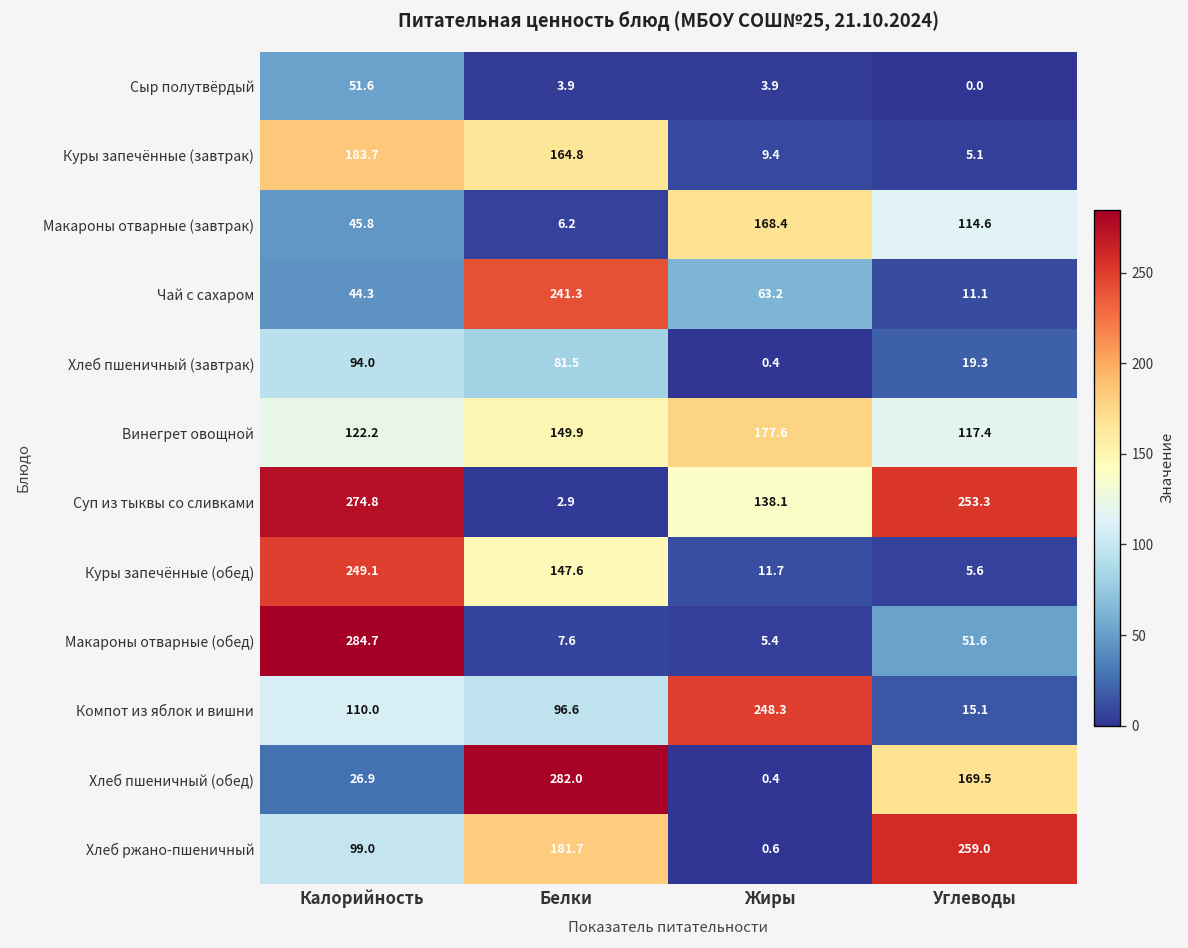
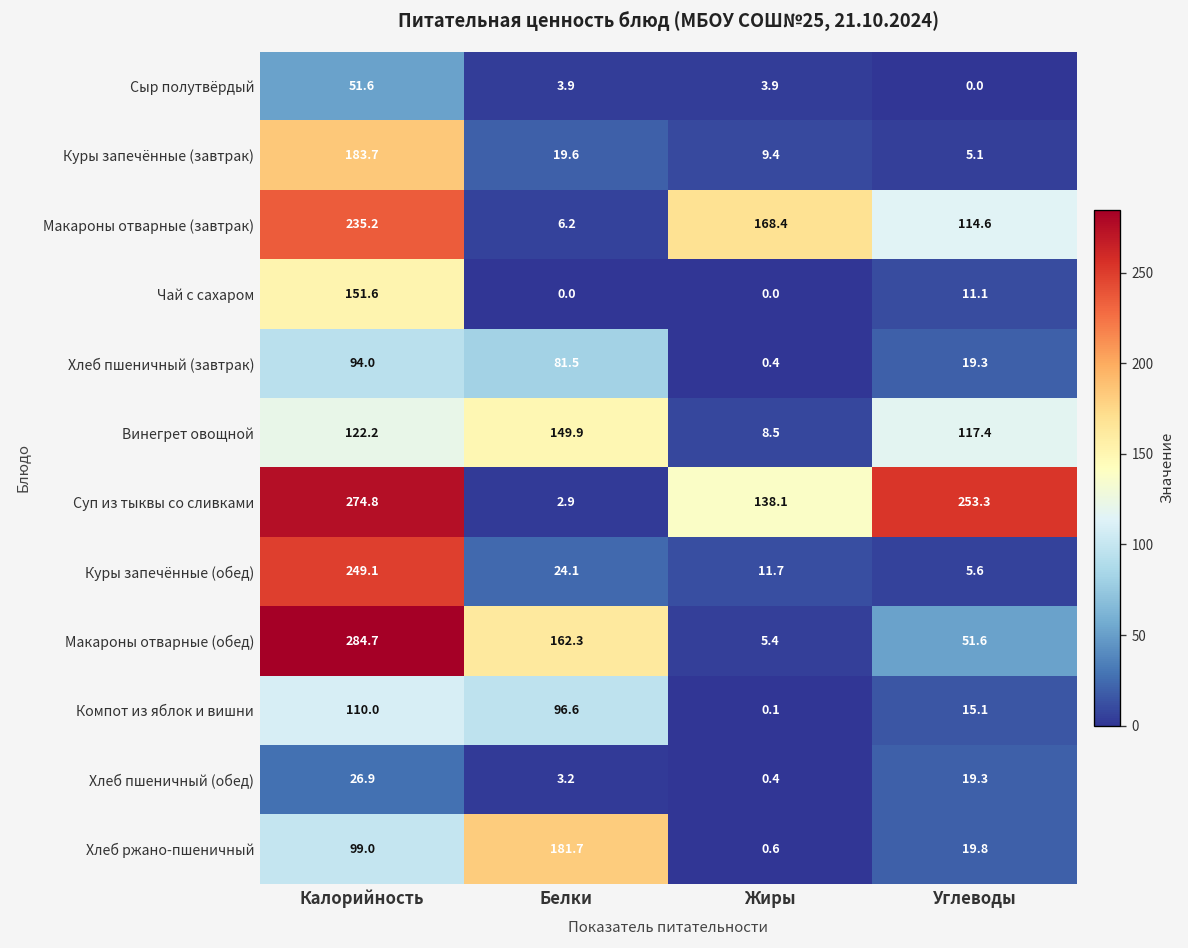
Куры запечённые (завтрак), Белки: 164.8 -> 19.6
Макароны отварные (завтрак), Калорийность: 45.8 -> 235.2
Чай с сахаром, Калорийность: 44.3 -> 151.6
Чай с сахаром, Белки: 241.3 -> 0.0
Чай с сахаром, Жиры: 63.2 -> 0.0
Винегрет овощной, Жиры: 177.6 -> 8.5
Куры запечённые (обед), Белки: 147.6 -> 24.1
Макароны отварные (обед), Белки: 7.6 -> 162.3
Компот из яблок и вишни, Жиры: 248.3 -> 0.1
Хлеб пшеничный (обед), Белки: 282.0 -> 3.2
Хлеб пшеничный (обед), Углеводы: 169.5 -> 19.3
Хлеб ржано-пшеничный, Углеводы: 259.0 -> 19.8
